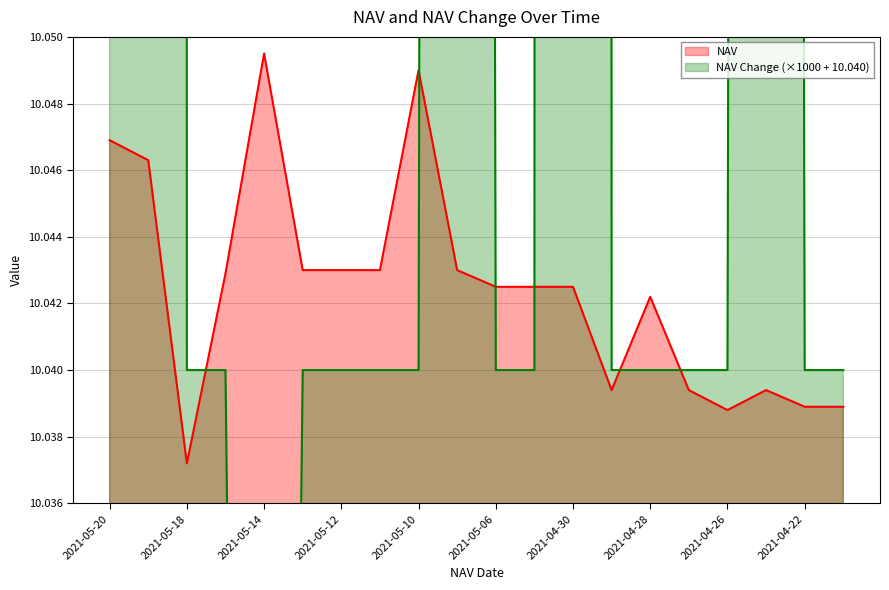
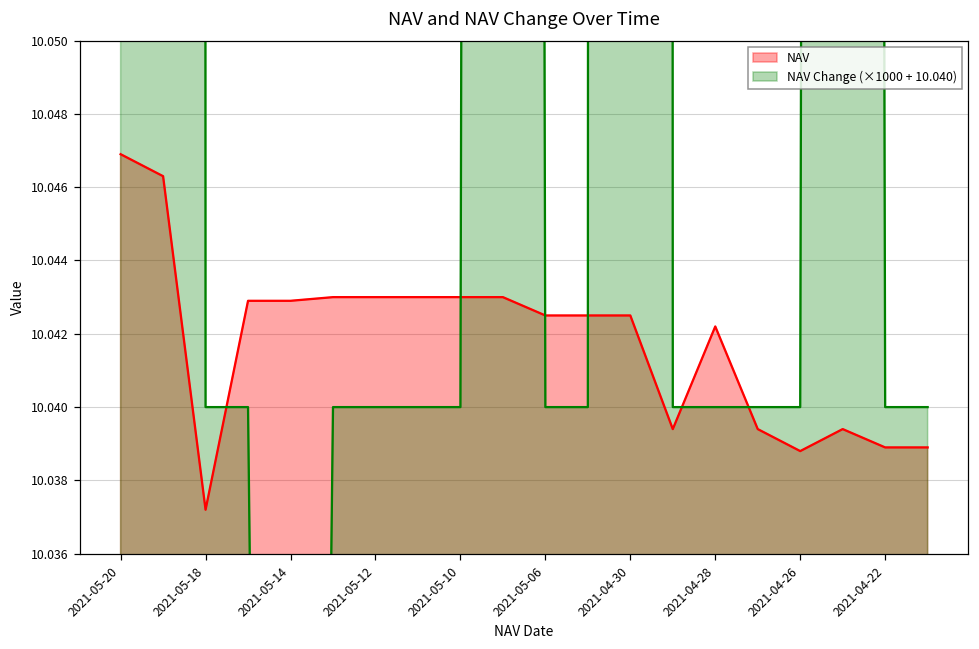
NAV, 2021-05-14: 10.0495 -> 10.0429
NAV, 2021-05-10: 10.049 -> 10.043
